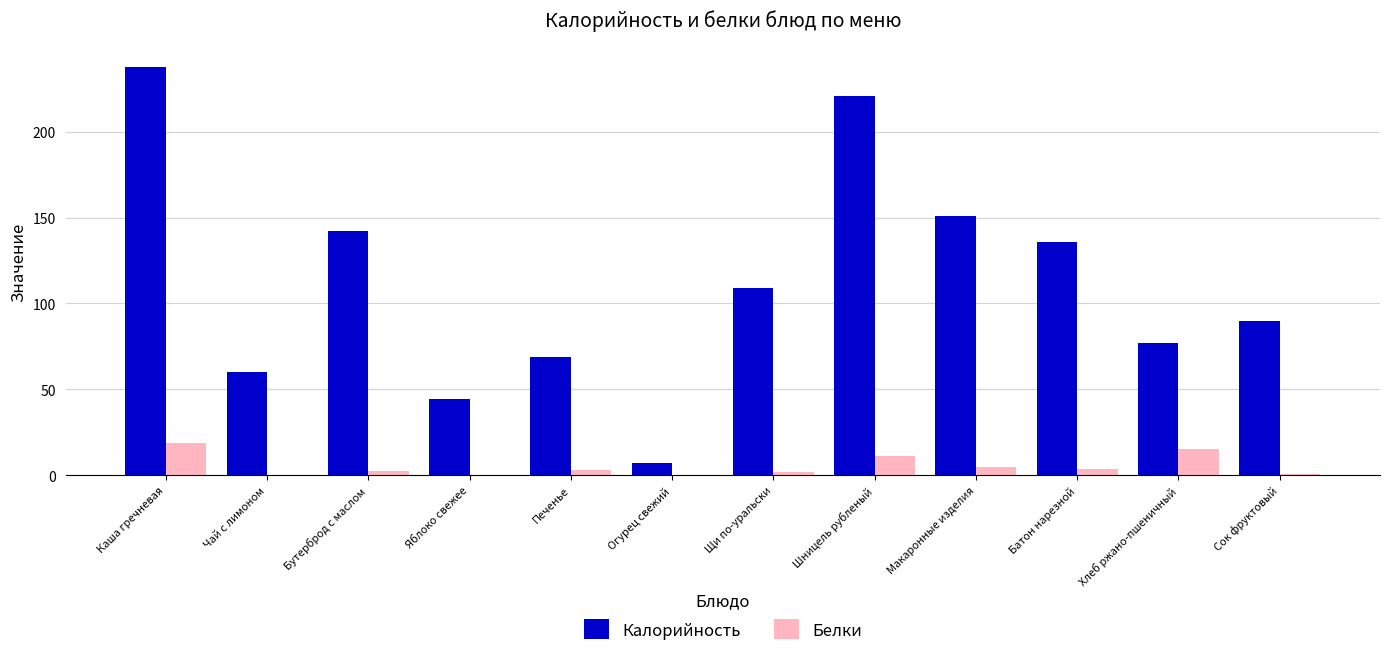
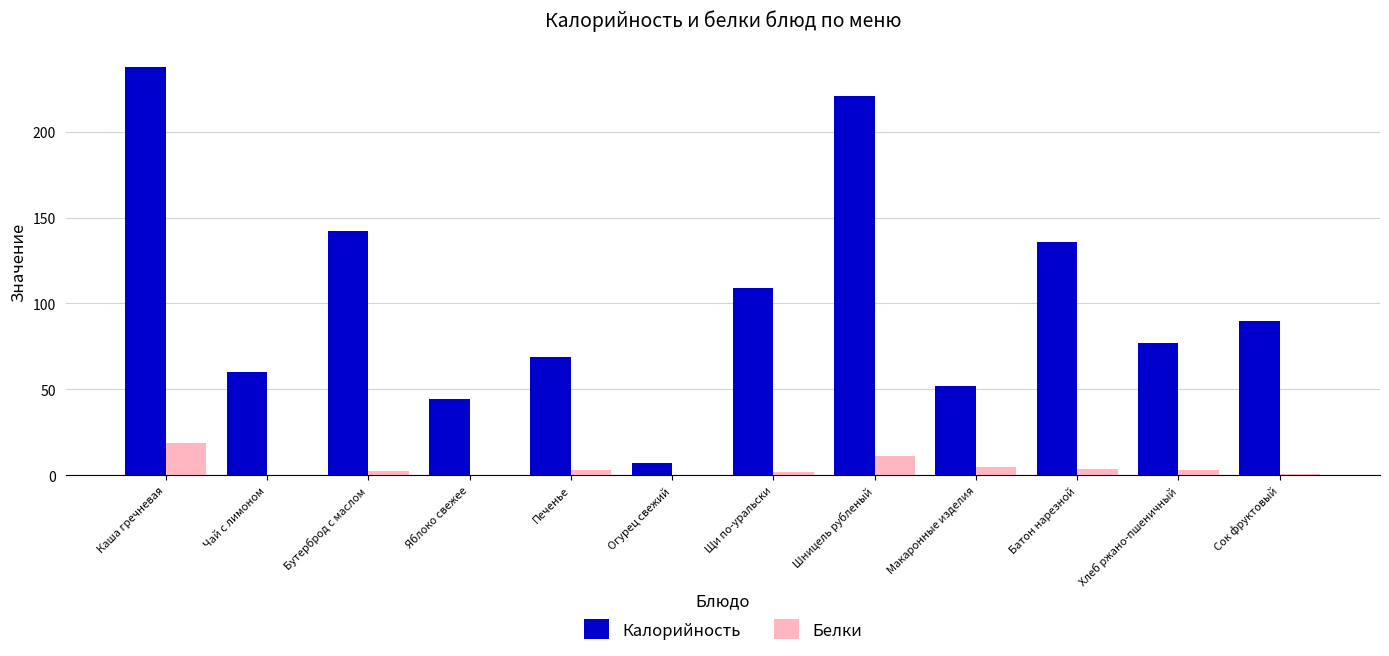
Калорийность, Макаронные изделия: 151 -> 52
Белки, Хлеб ржано-пшеничный: 16 -> 3
